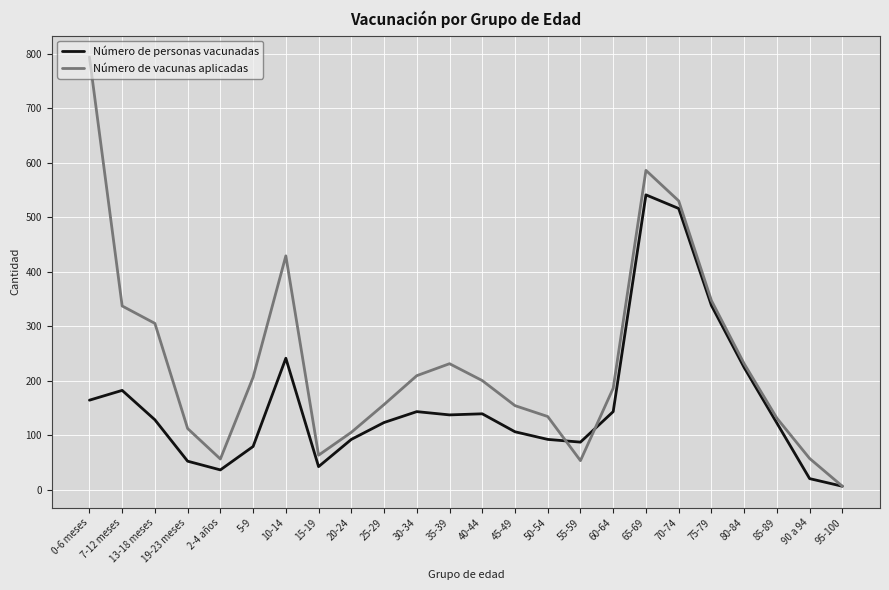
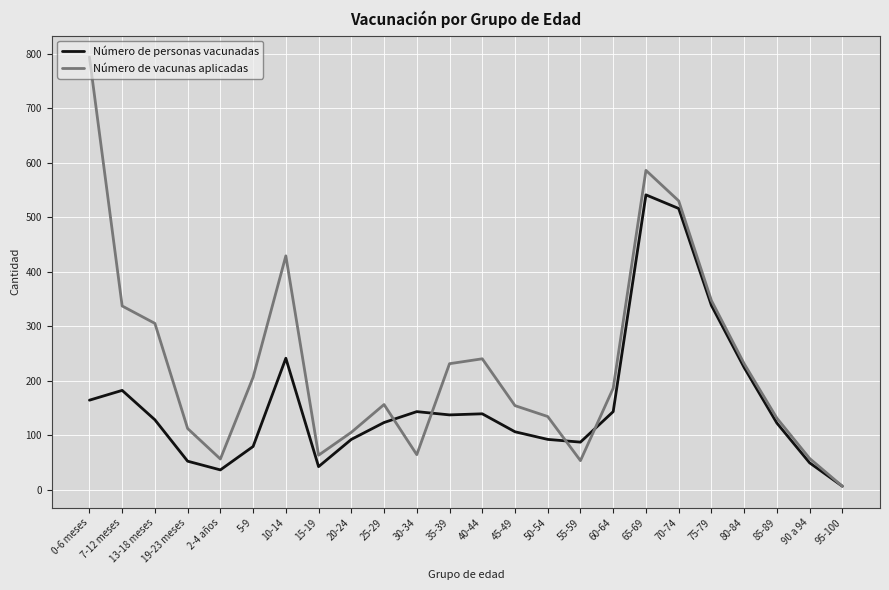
Número de vacunas aplicadas, 30-34: 210 -> 60
Número de vacunas aplicadas, 40-44: 200 -> 240
Número de personas vacunadas, 90 a 94: 20 -> 50
